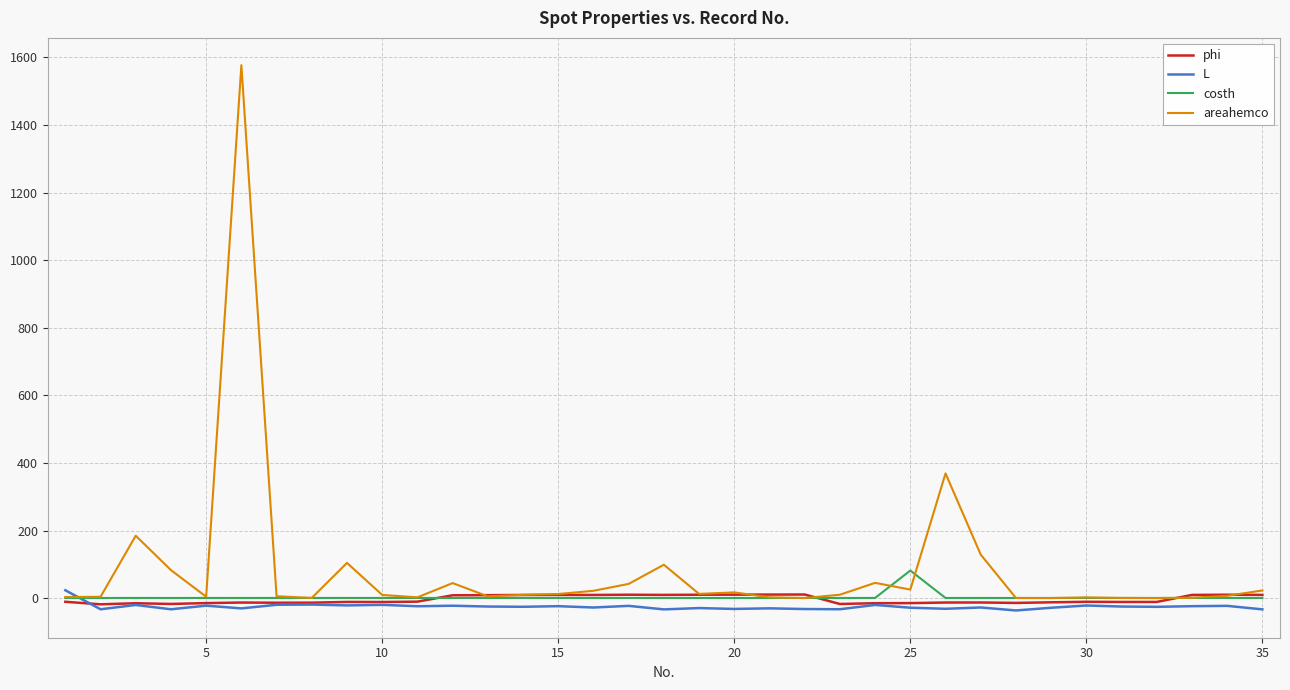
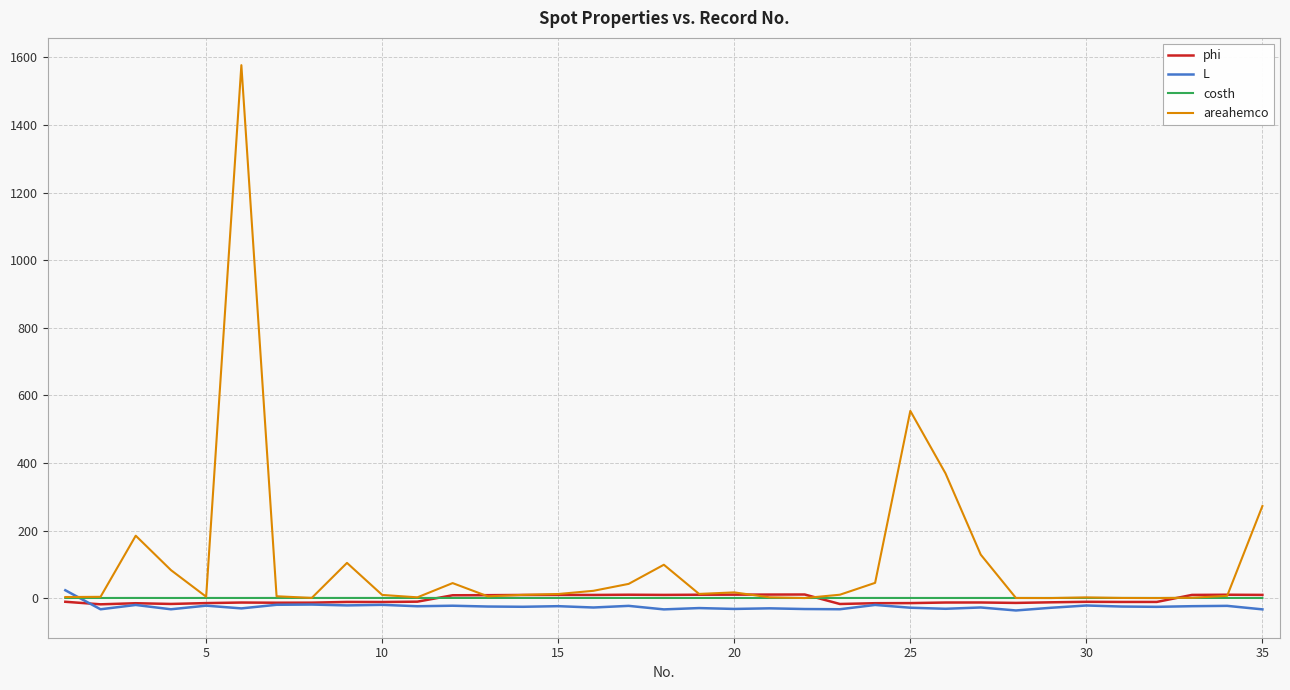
costh, 25: 80 -> 0
areahemco, 25: 30 -> 550
areahemco, 35: 20 -> 270
